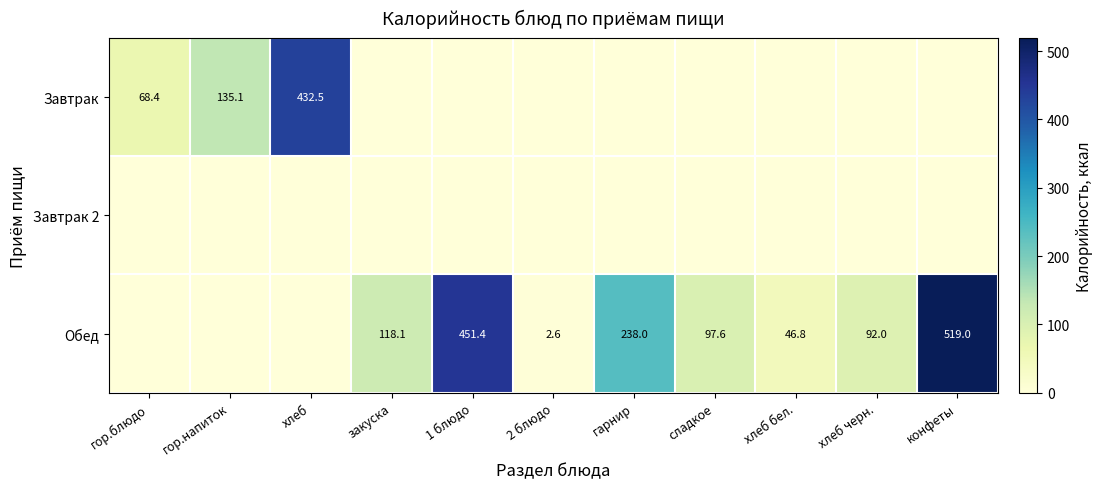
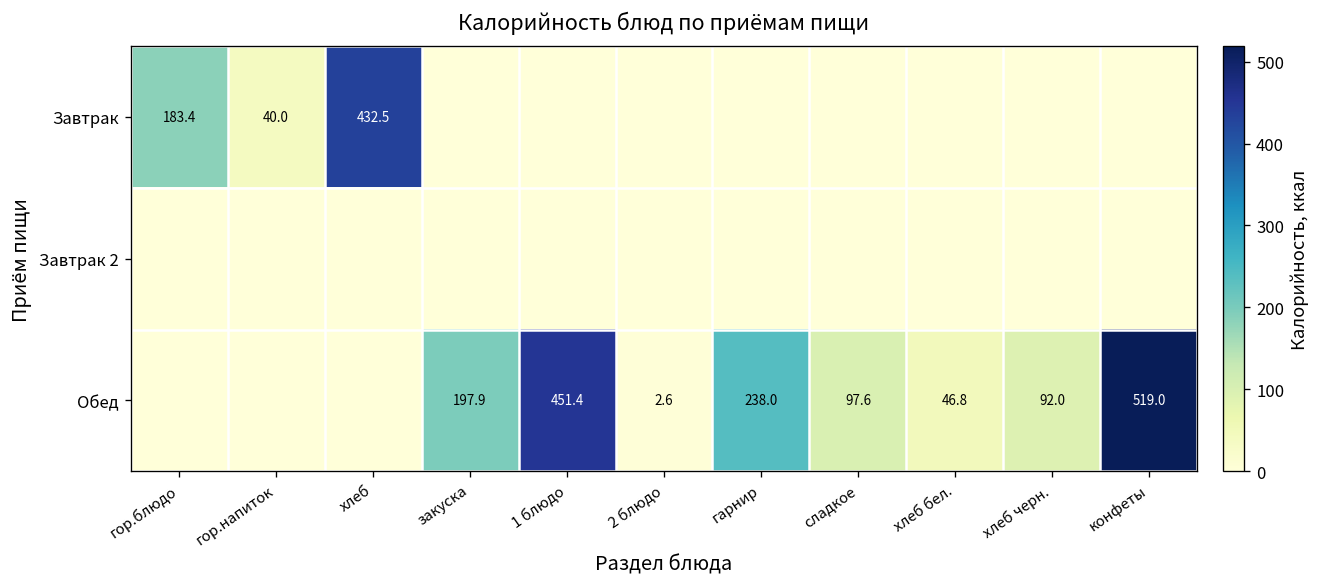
Завтрак, гор.блюдо: 68.4 -> 183.4
Завтрак, гор.напиток: 135.1 -> 40.0
Обед, закуска: 118.1 -> 197.9
